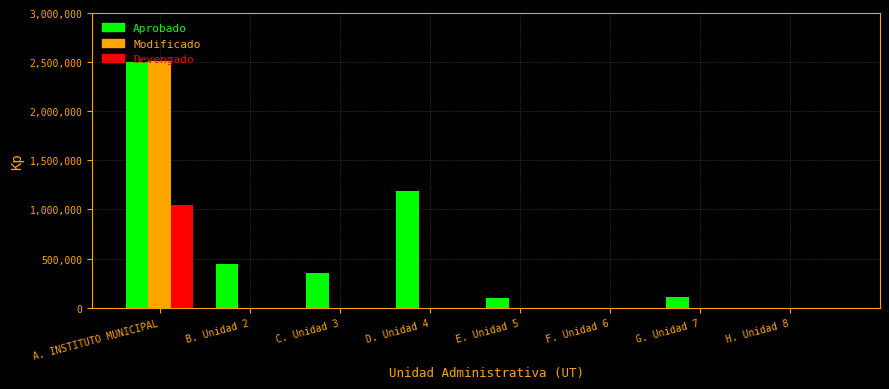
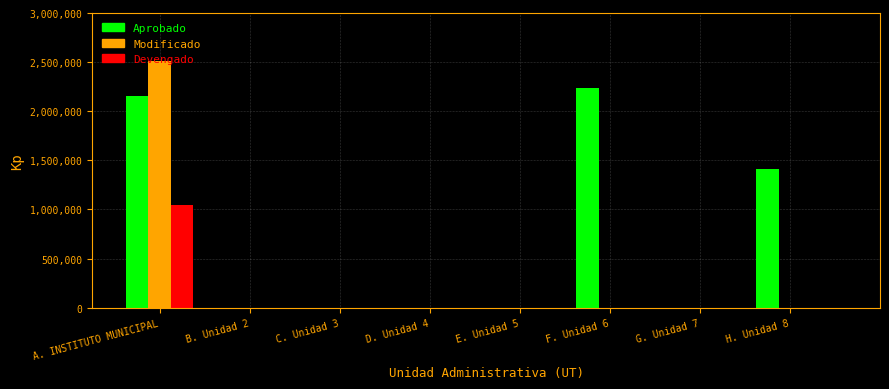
Aprobado, A. INSTITUTO MUNICIPAL: 2,500,000 -> 2,200,000
Aprobado, B. Unidad 2: 400,000 -> 0
Aprobado, C. Unidad 3: 300,000 -> 0
Aprobado, D. Unidad 4: 1,200,000 -> 0
Aprobado, E. Unidad 5: 100,000 -> 0
Aprobado, F. Unidad 6: 0 -> 2,200,000
Aprobado, G. Unidad 7: 100,000 -> 0
Aprobado, H. Unidad 8: 0 -> 1,400,000
